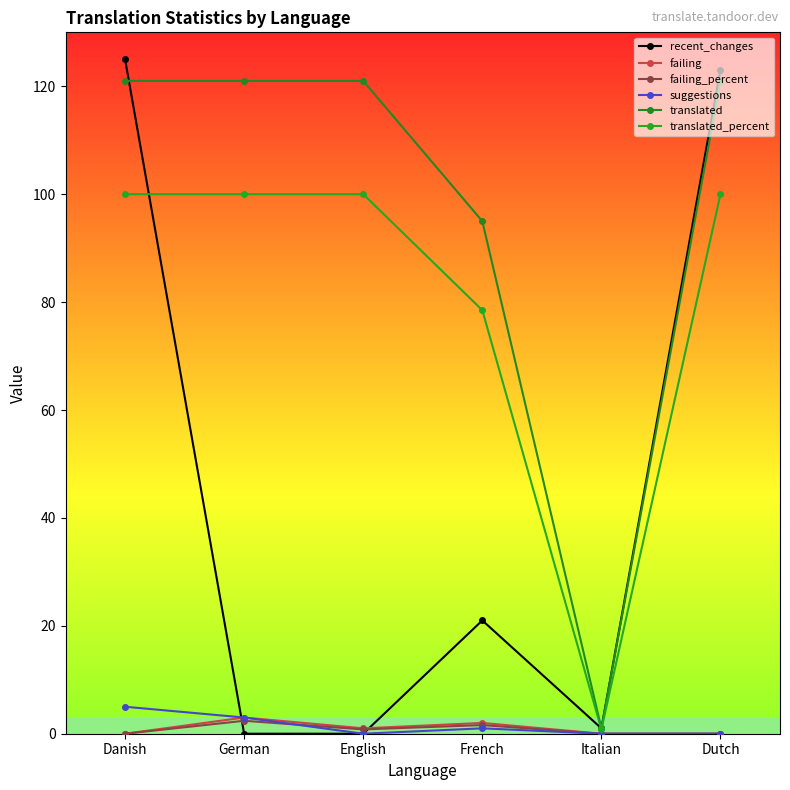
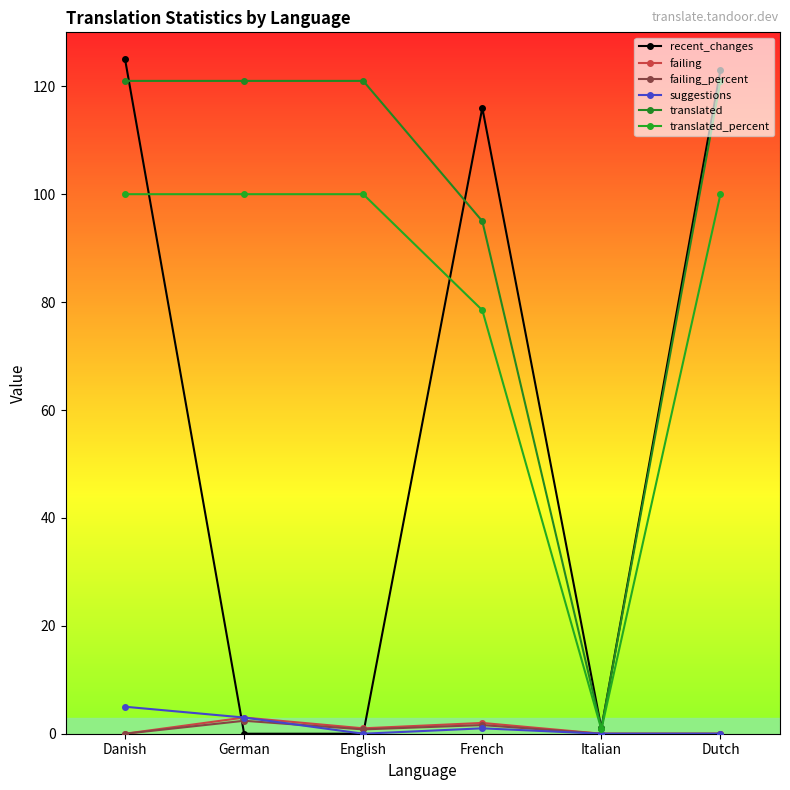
recent_changes, French: 21 -> 116
